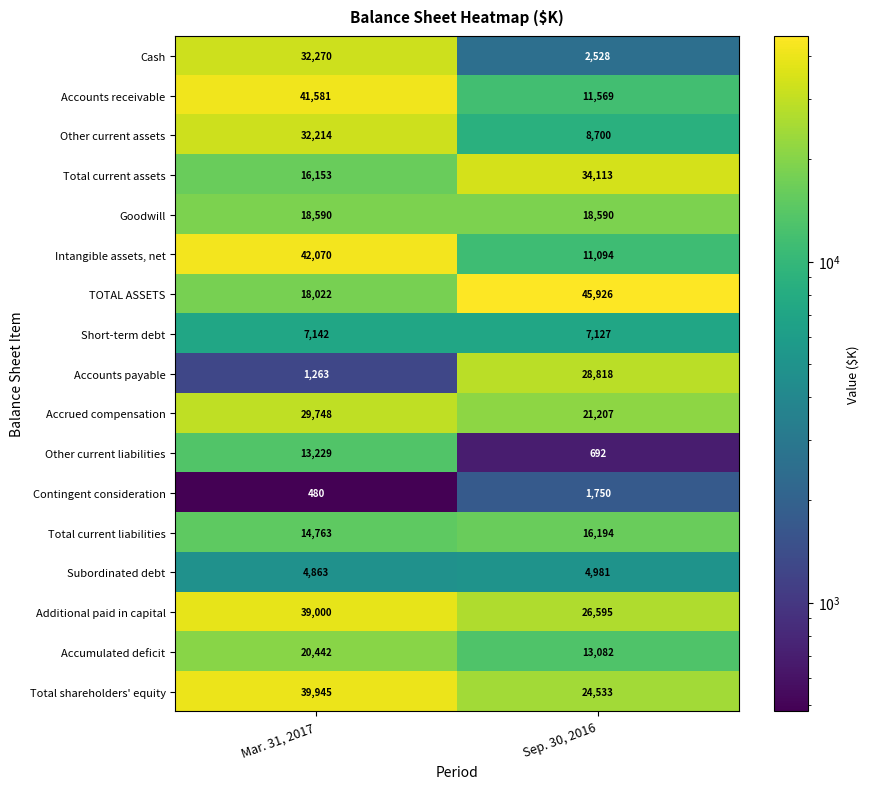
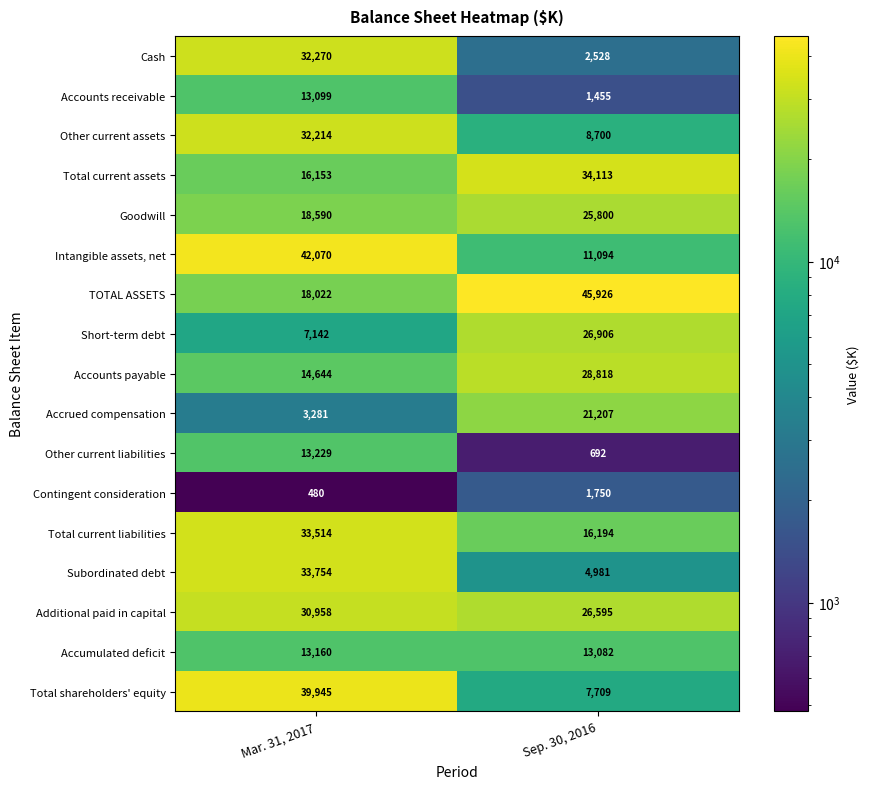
Accounts receivable, Mar. 31, 2017: 41,581 -> 13,099
Accounts receivable, Sep. 30, 2016: 11,569 -> 1,455
Goodwill, Sep. 30, 2016: 18,590 -> 25,800
Short-term debt, Sep. 30, 2016: 7,127 -> 26,906
Accounts payable, Mar. 31, 2017: 1,263 -> 14,644
Accrued compensation, Mar. 31, 2017: 29,748 -> 3,281
Total current liabilities, Mar. 31, 2017: 14,763 -> 33,514
Subordinated debt, Mar. 31, 2017: 4,863 -> 33,754
Additional paid in capital, Mar. 31, 2017: 39,000 -> 30,958
Accumulated deficit, Mar. 31, 2017: 20,442 -> 13,160
Total shareholders' equity, Sep. 30, 2016: 24,533 -> 7,709
